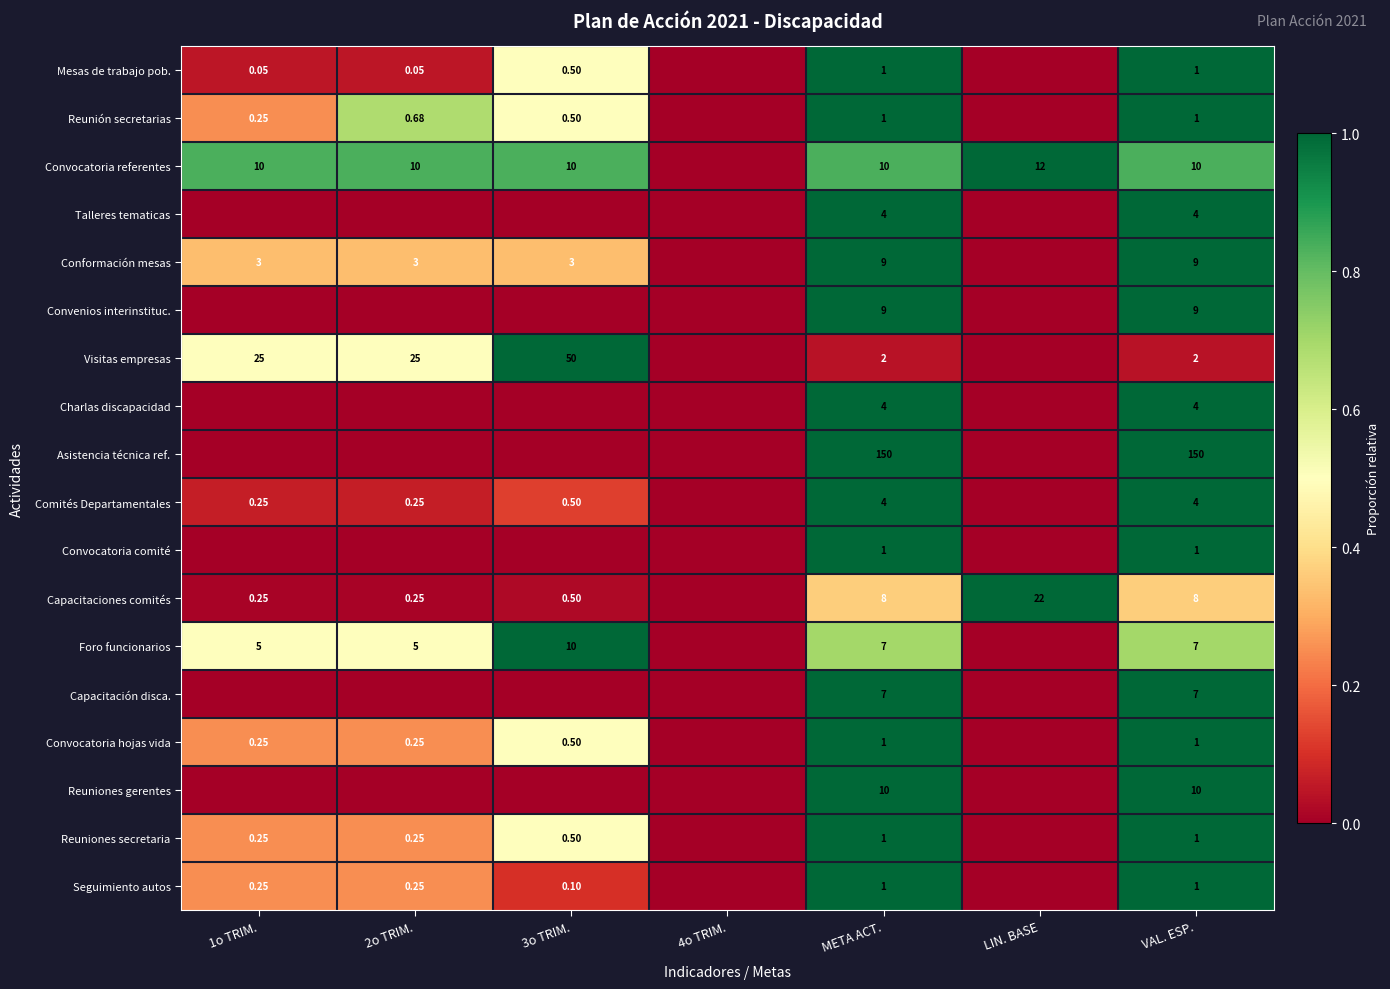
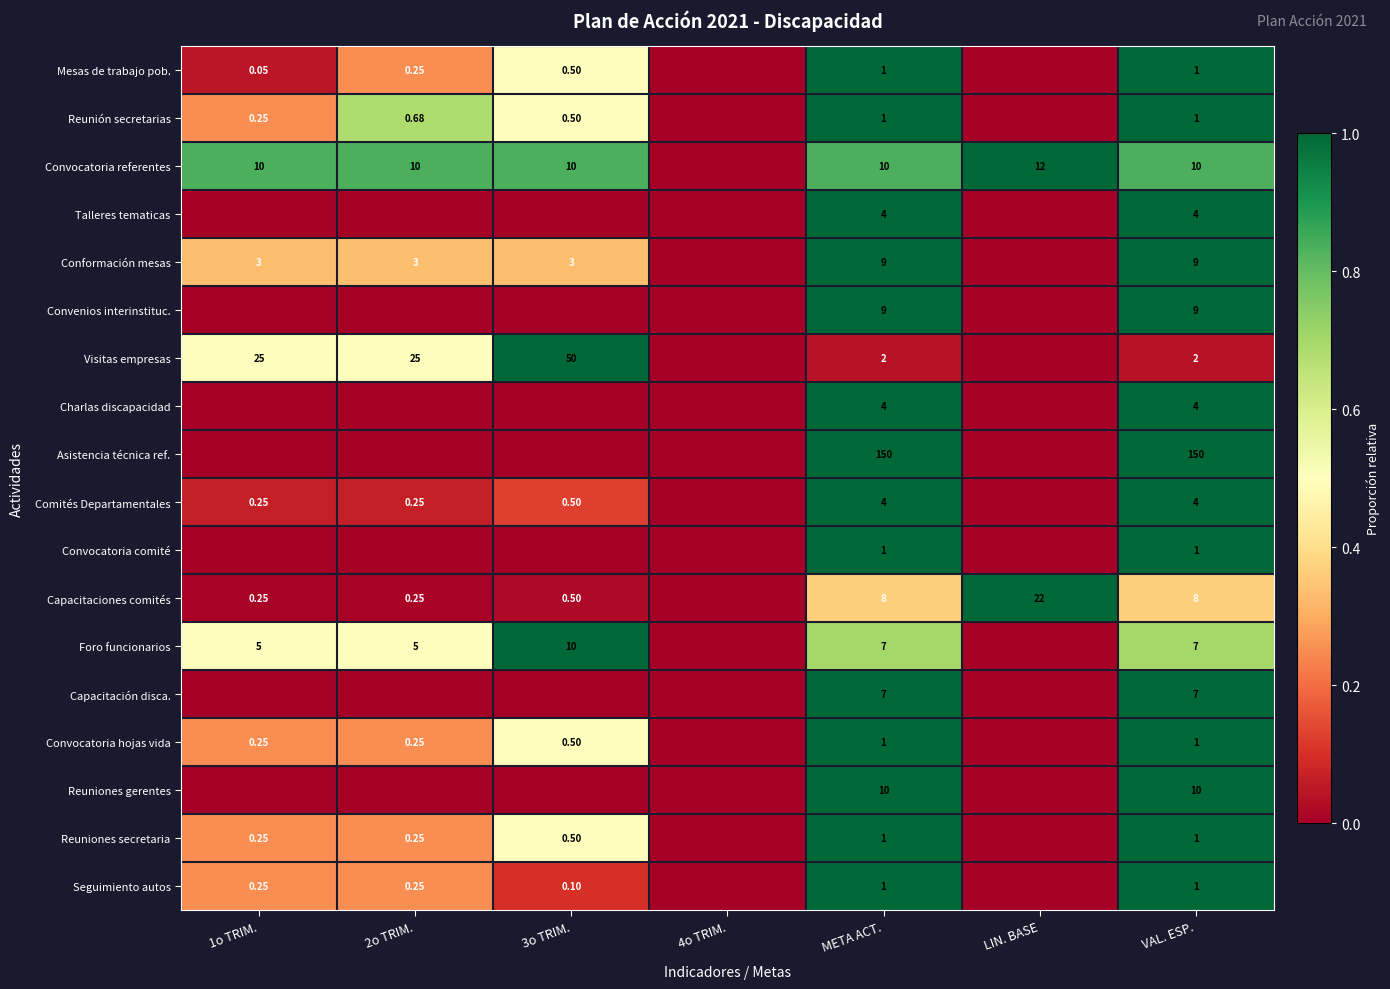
Mesas de trabajo pob., 2o TRIM.: 0.05 -> 0.25
